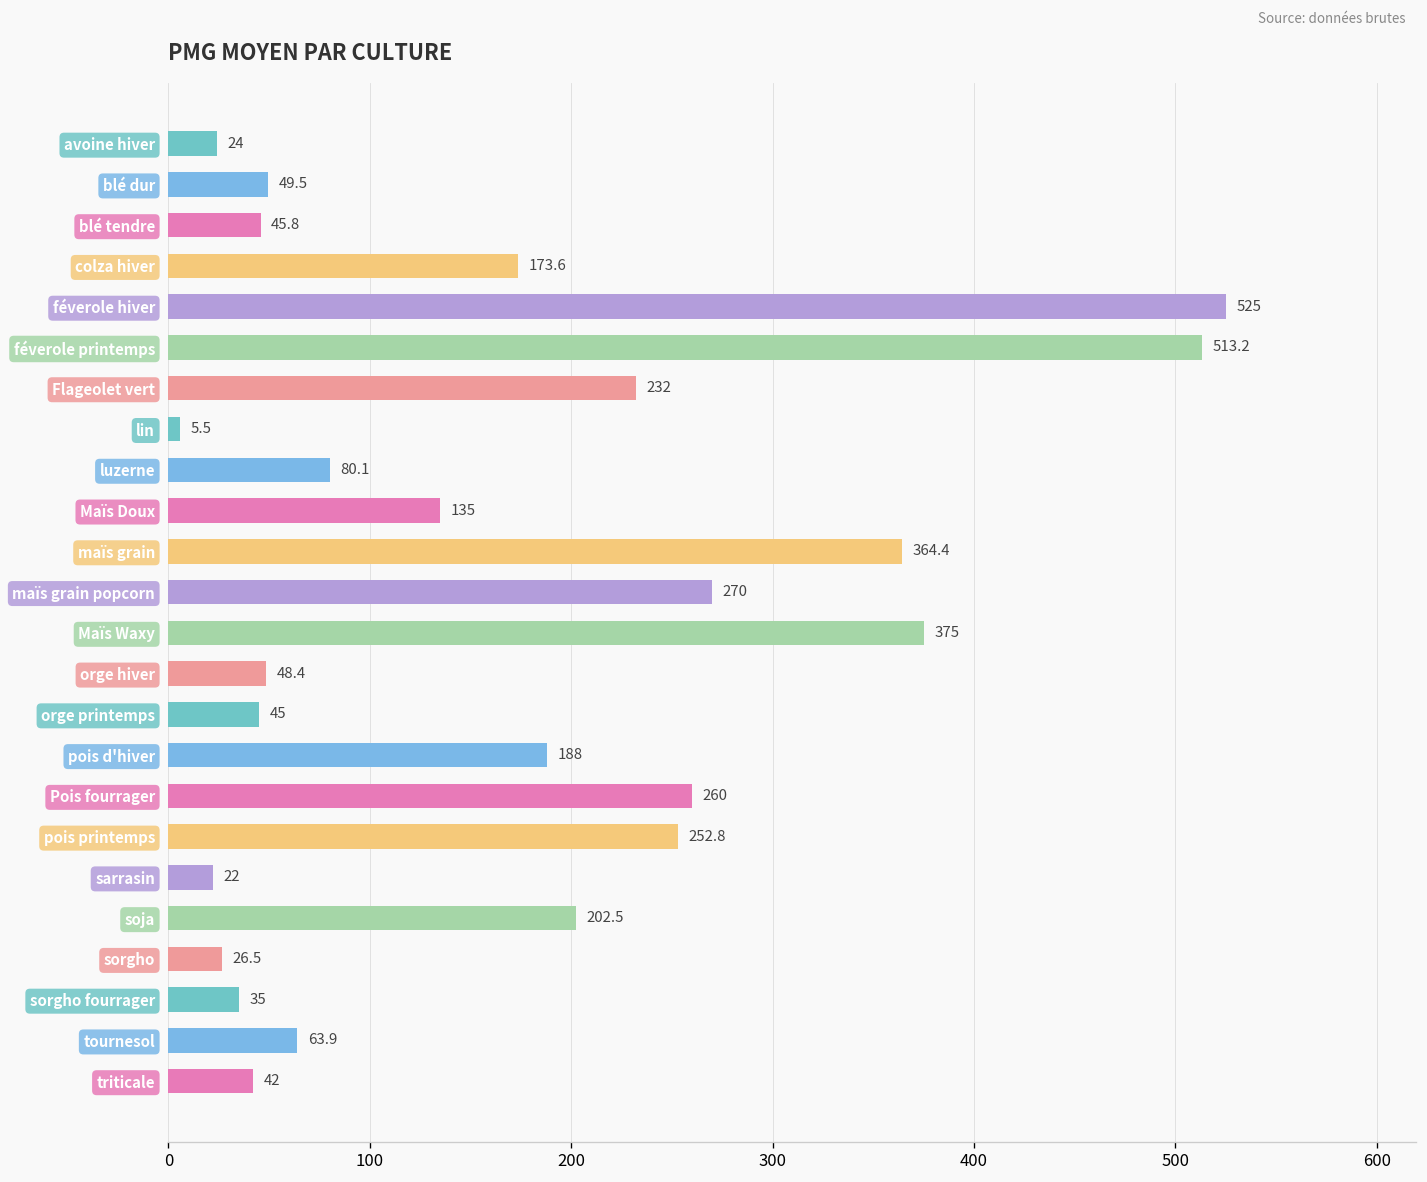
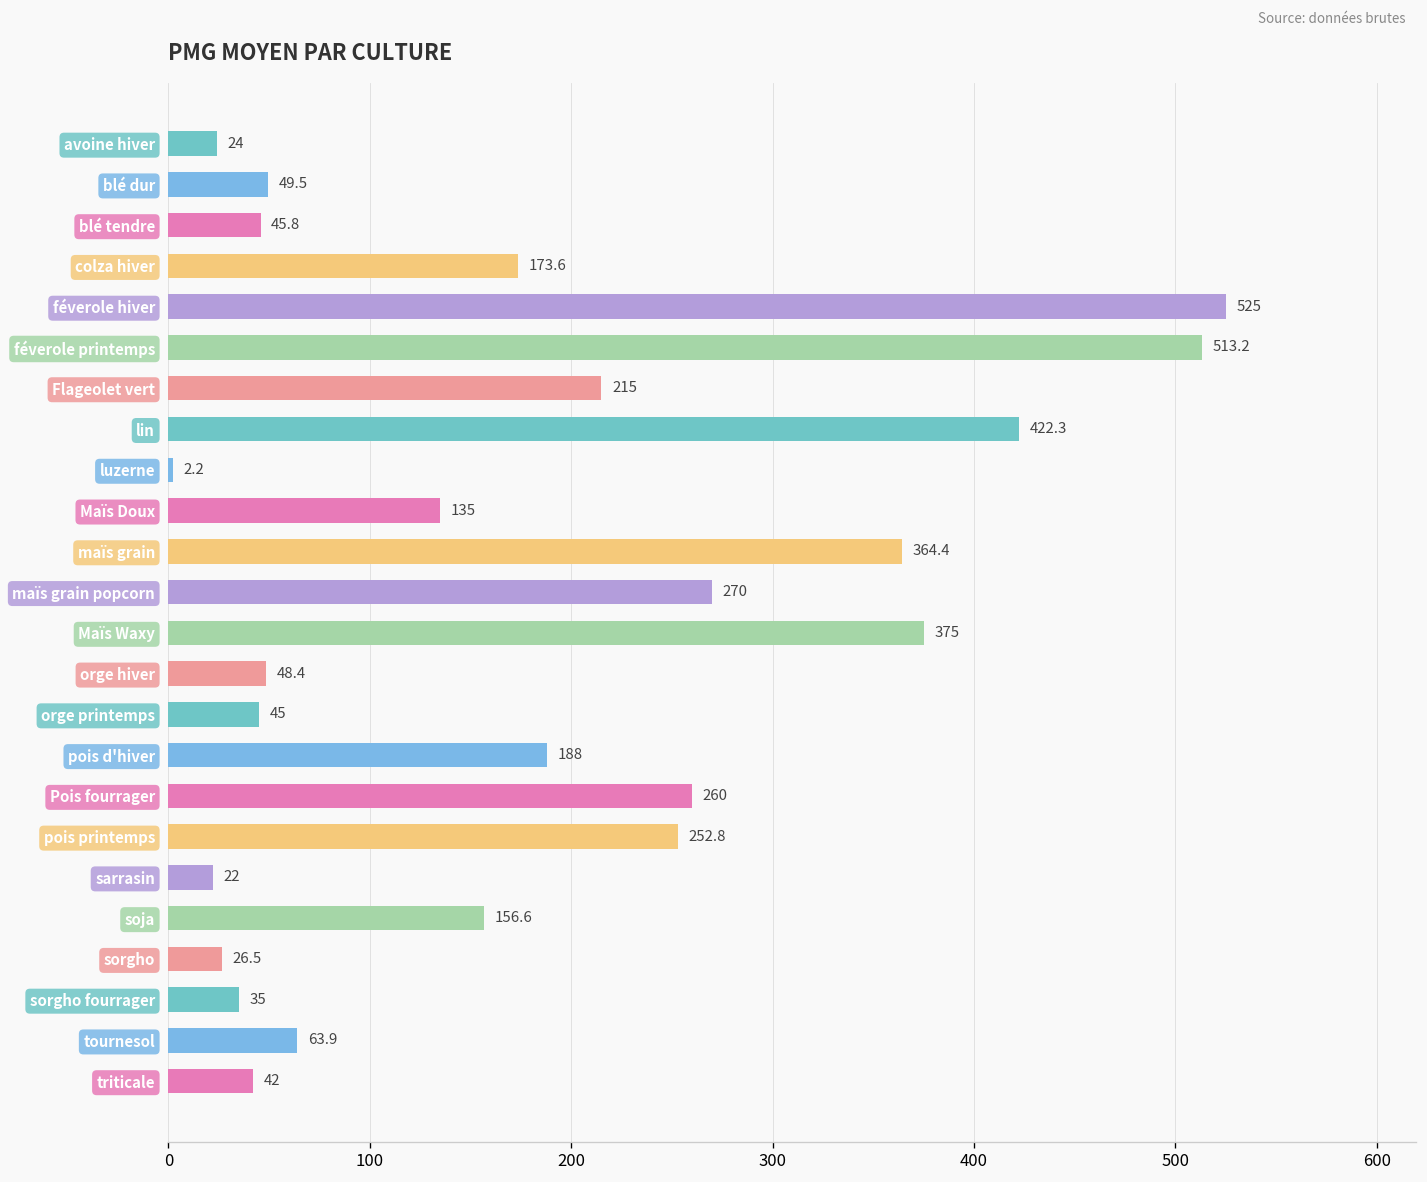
Flageolet vert: 232 -> 215
lin: 5.5 -> 422.3
luzerne: 80.1 -> 2.2
soja: 202.5 -> 156.6
